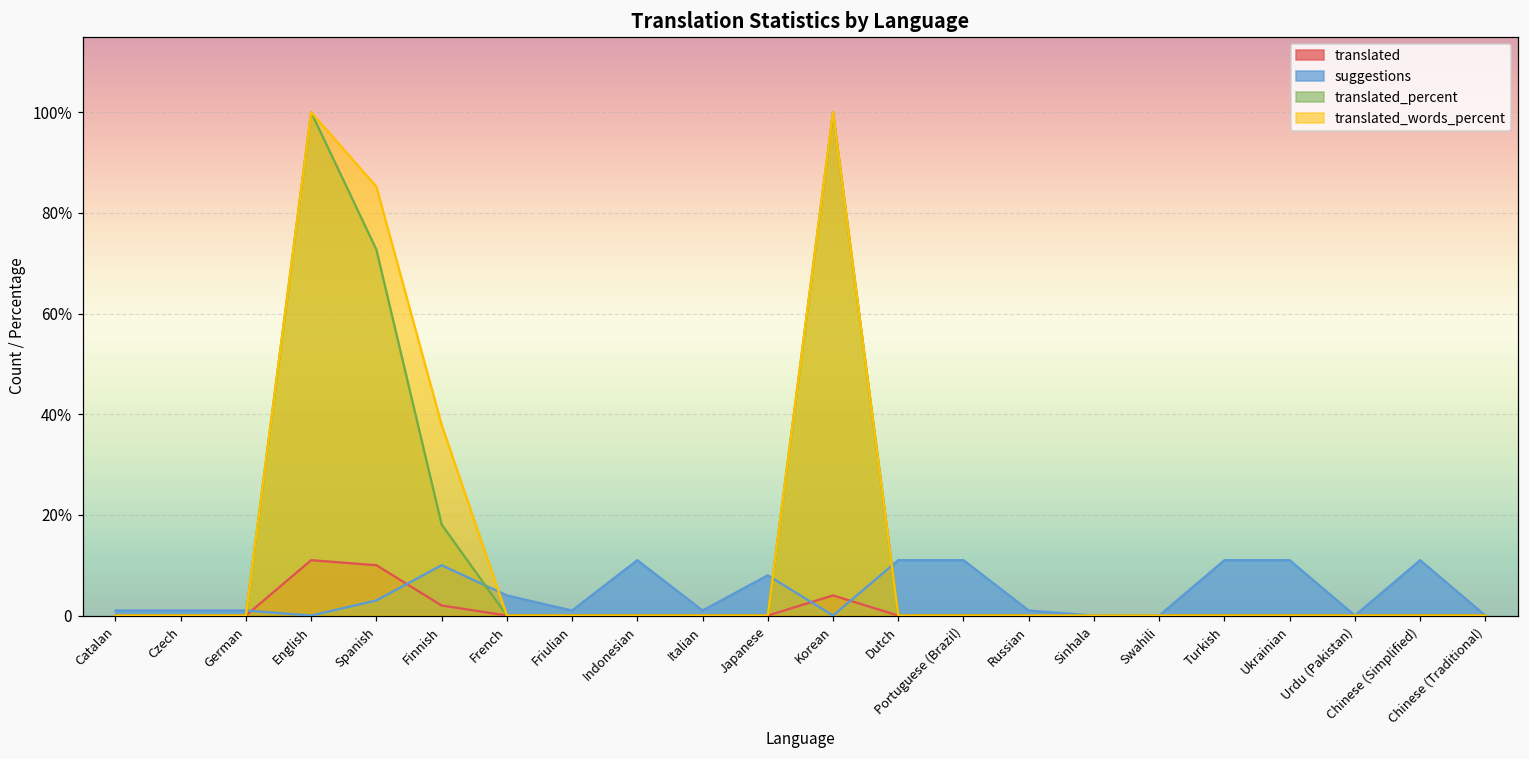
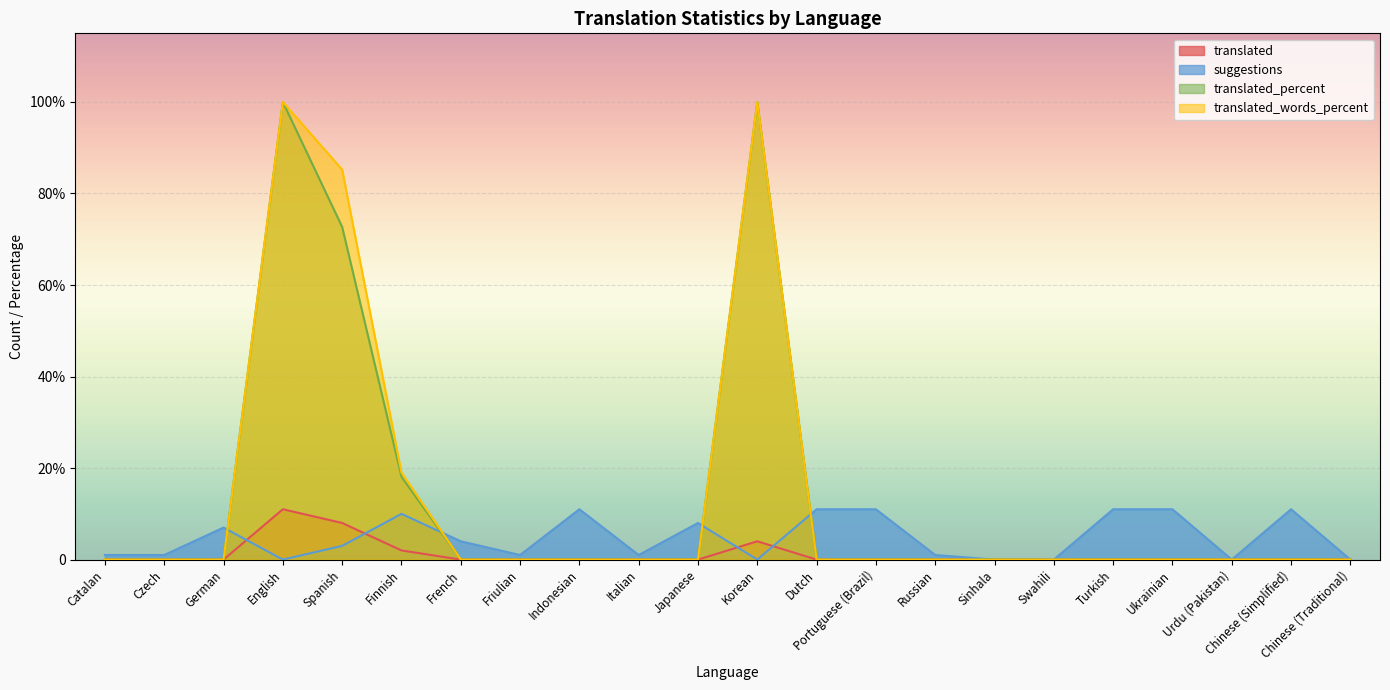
suggestions, German: 1% -> 7%
translated, Spanish: 10% -> 8%
translated_words_percent, Finnish: 38% -> 19%
